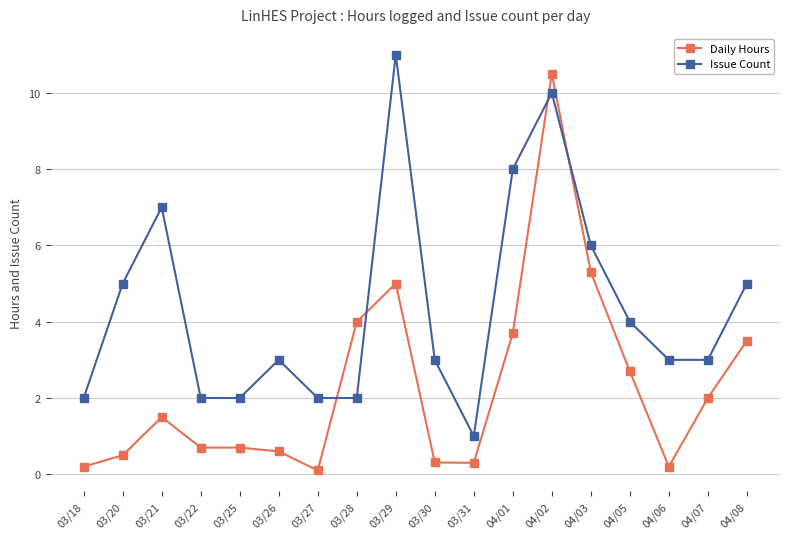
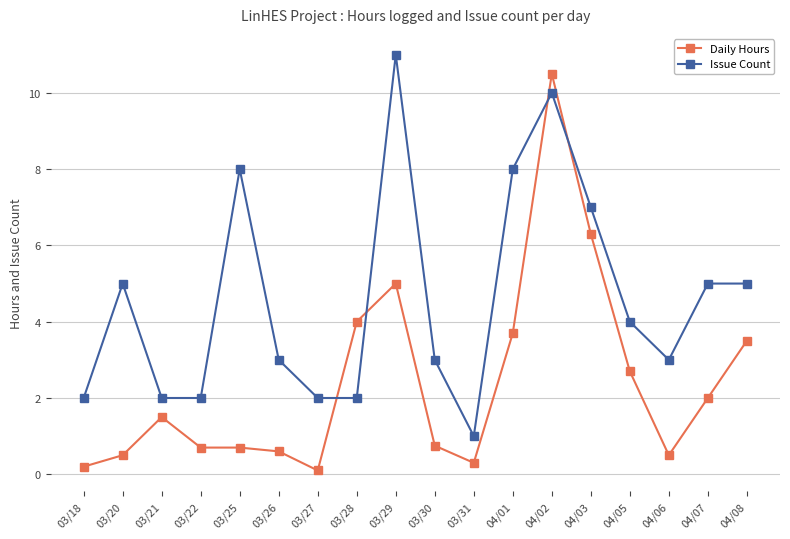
Issue Count, 03/21: 7 -> 2
Issue Count, 03/25: 2 -> 8
Daily Hours, 03/30: 0.3 -> 0.8
Daily Hours, 04/03: 5.3 -> 6.3
Issue Count, 04/03: 6 -> 7
Daily Hours, 04/06: 0.2 -> 0.5
Issue Count, 04/07: 3 -> 5
